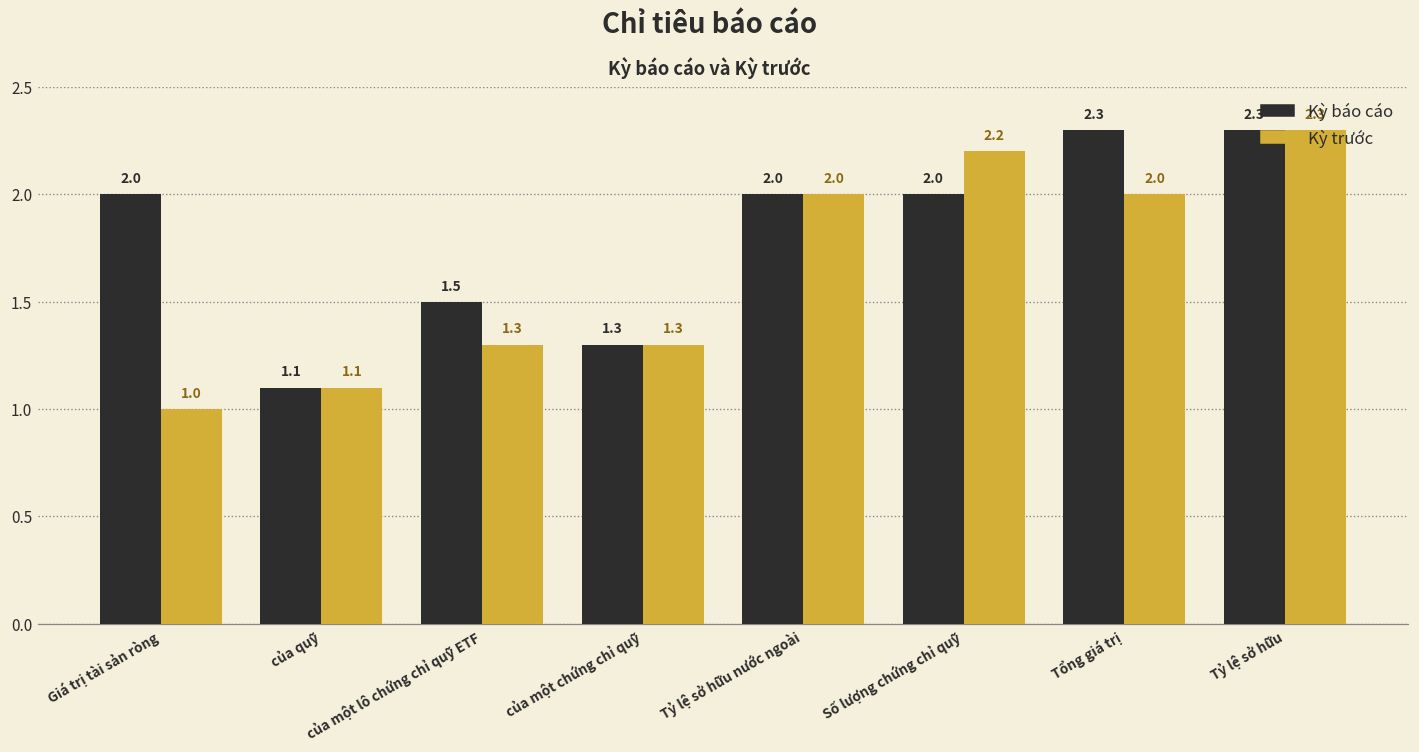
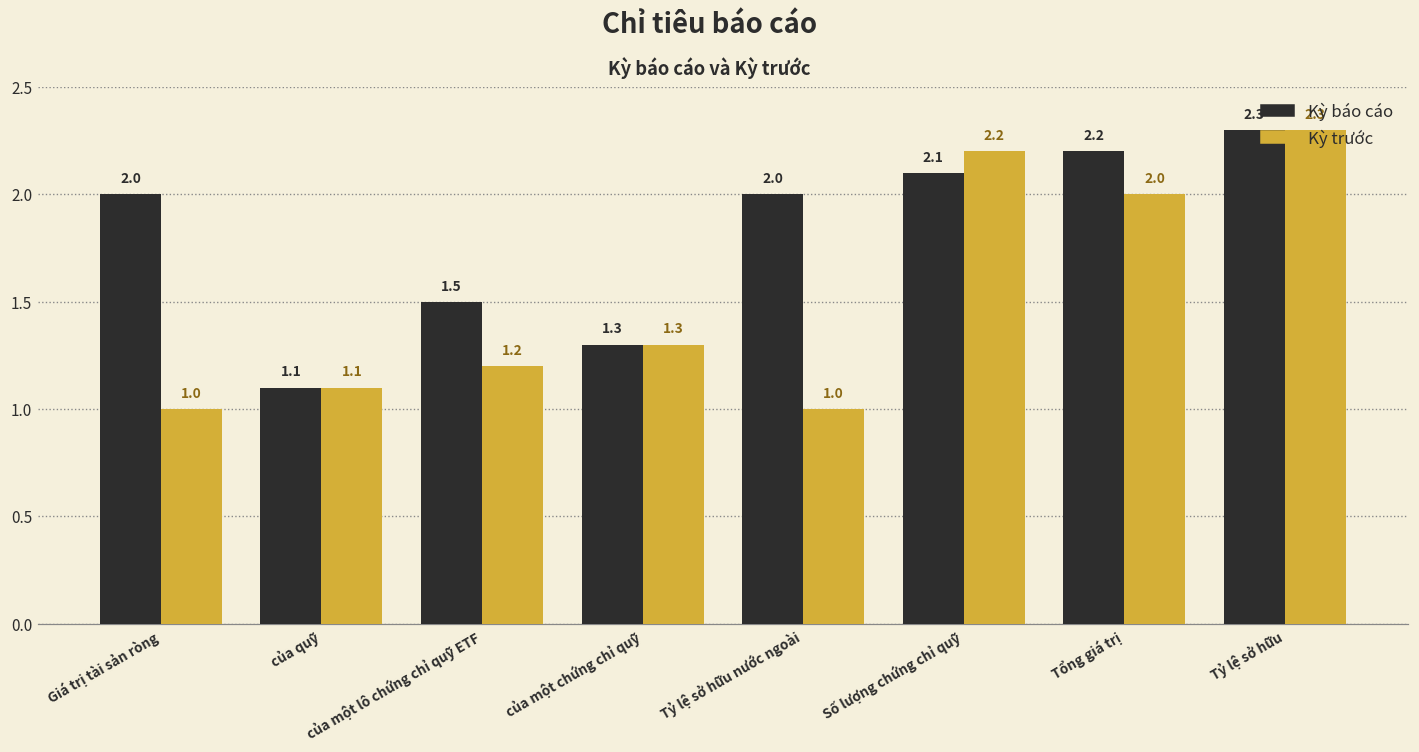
Kỳ trước, của một lô chứng chỉ quỹ ETF: 1.3 -> 1.2
Kỳ trước, Tỷ lệ sở hữu nước ngoài: 2.0 -> 1.0
Kỳ báo cáo, Số lượng chứng chỉ quỹ: 2.0 -> 2.1
Kỳ báo cáo, Tổng giá trị: 2.3 -> 2.2
